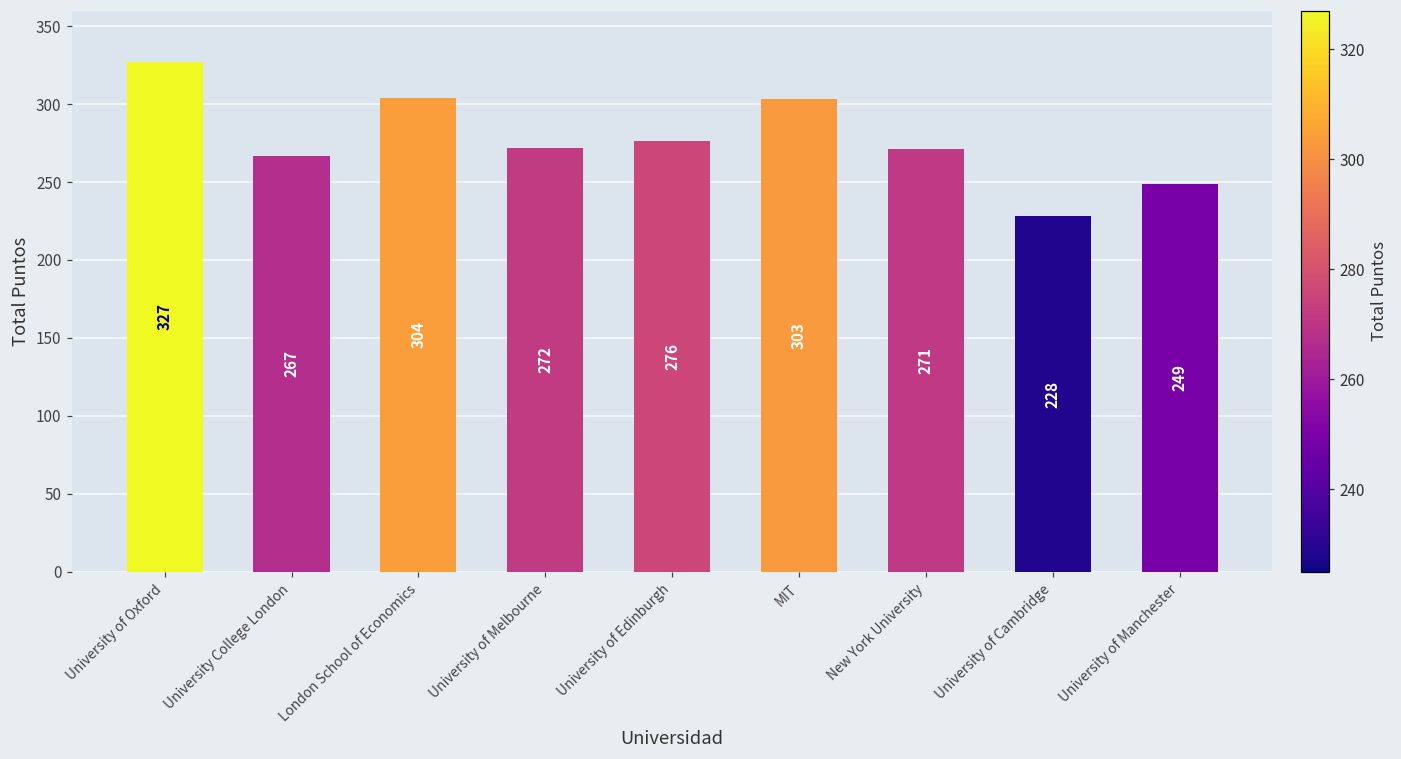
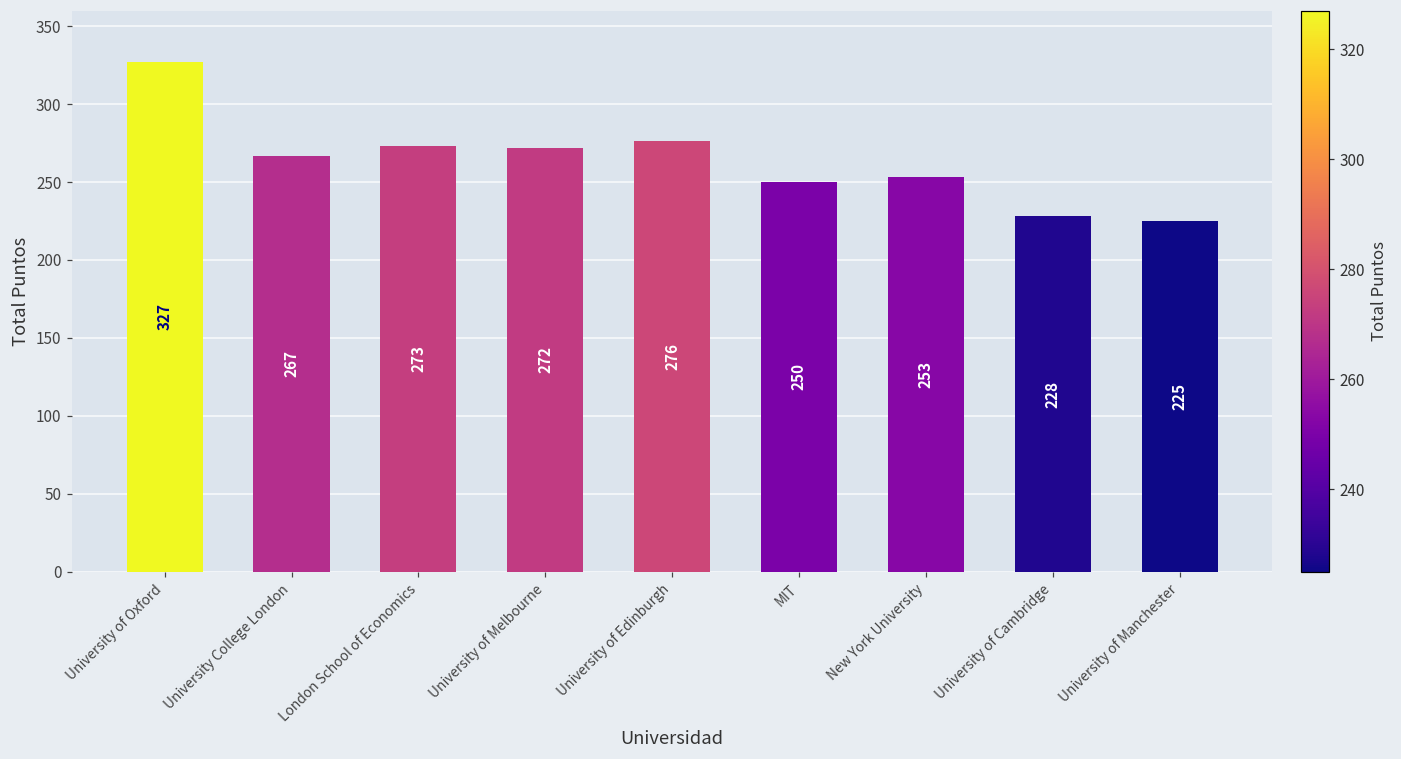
London School of Economics: 304 -> 273
MIT: 303 -> 250
New York University: 271 -> 253
University of Manchester: 249 -> 225
